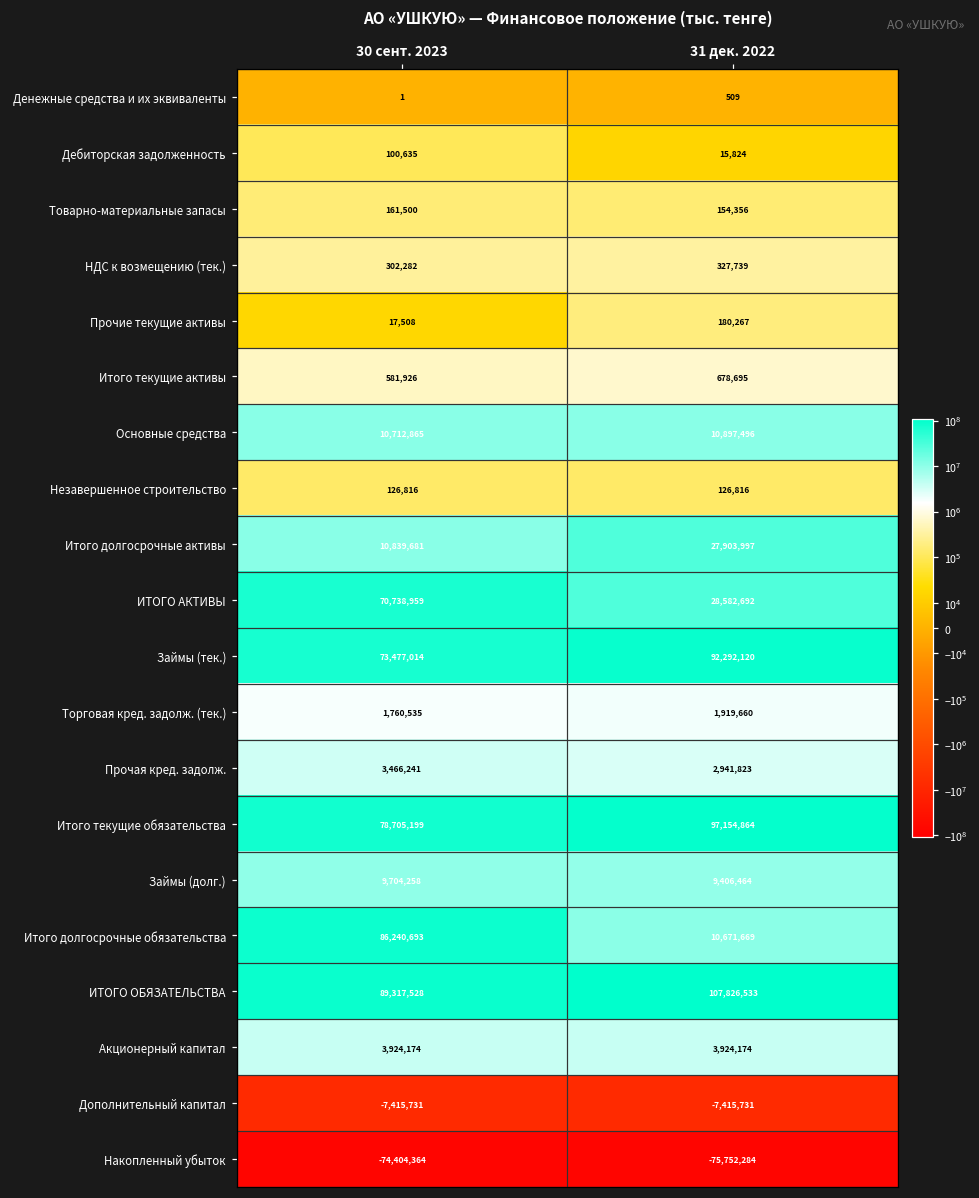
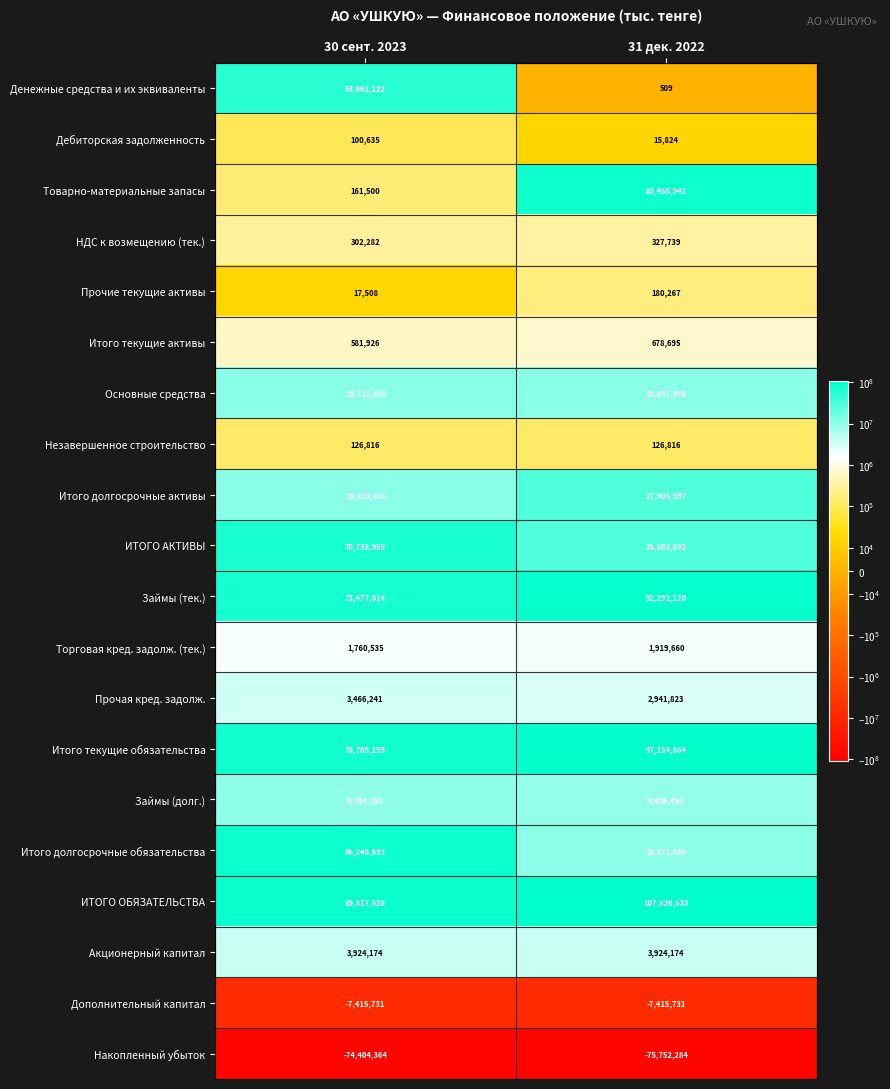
Денежные средства и их эквиваленты, 30 сент. 2023: 1 -> 53,661,122
Товарно-материальные запасы, 31 дек. 2022: 154,356 -> 83,455,941
